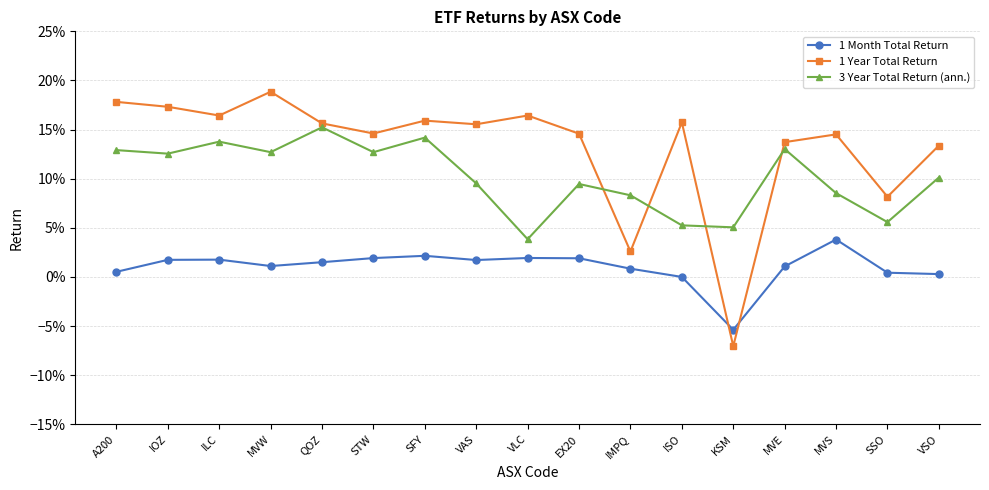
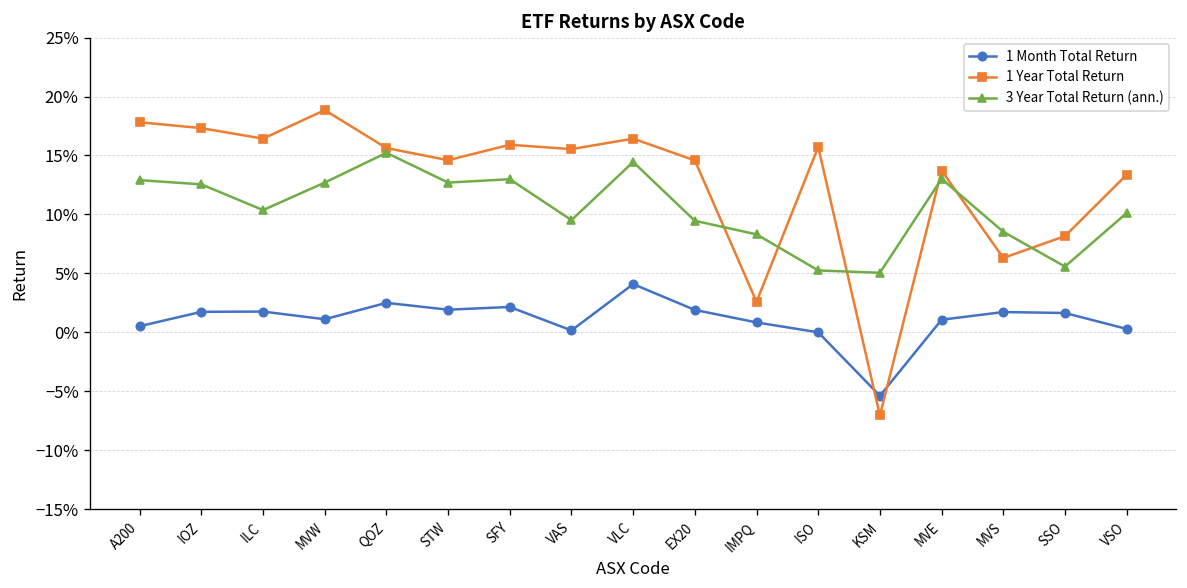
3 Year Total Return (ann.), ILC: 14% -> 10%
1 Month Total Return, QOZ: 2% -> 3%
3 Year Total Return (ann.), SFY: 14% -> 13%
1 Month Total Return, VAS: 2% -> 0%
1 Month Total Return, VLC: 2% -> 4%
3 Year Total Return (ann.), VLC: 4% -> 14%
1 Month Total Return, MVS: 4% -> 2%
1 Year Total Return, MVS: 15% -> 6%
1 Month Total Return, SSO: 0% -> 2%
